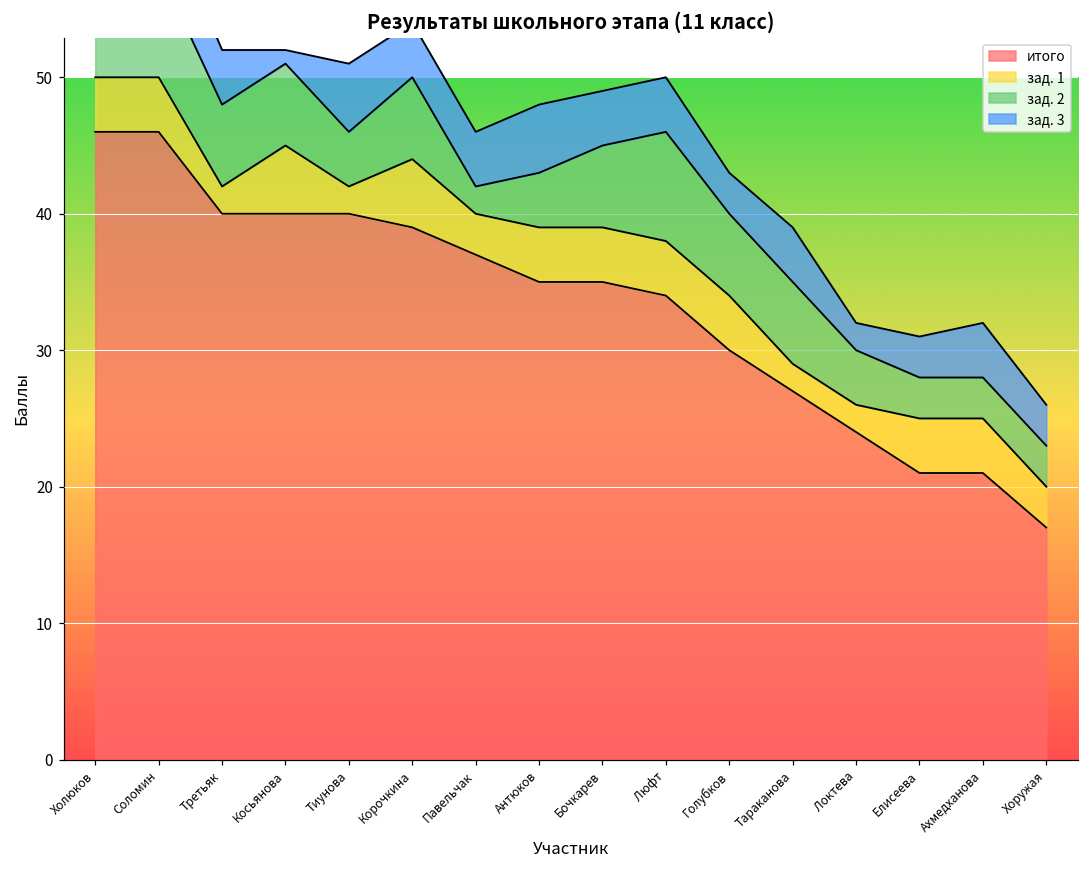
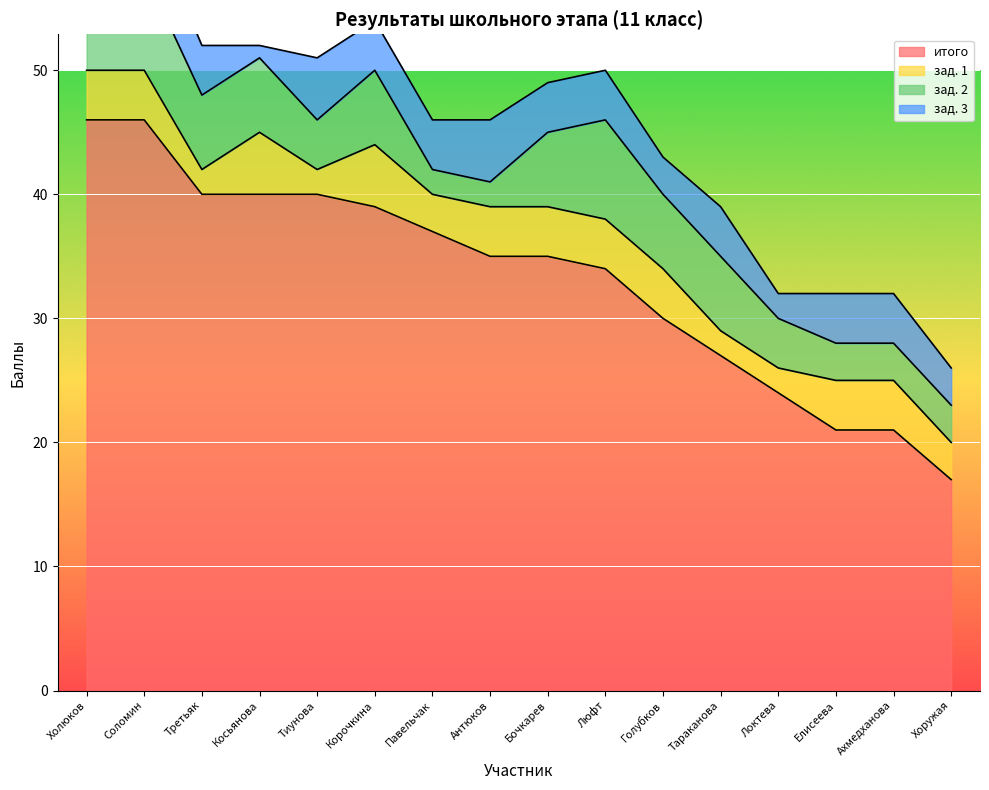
зад. 2, Антюков: 4 -> 2
зад. 3, Елисеева: 3 -> 4
